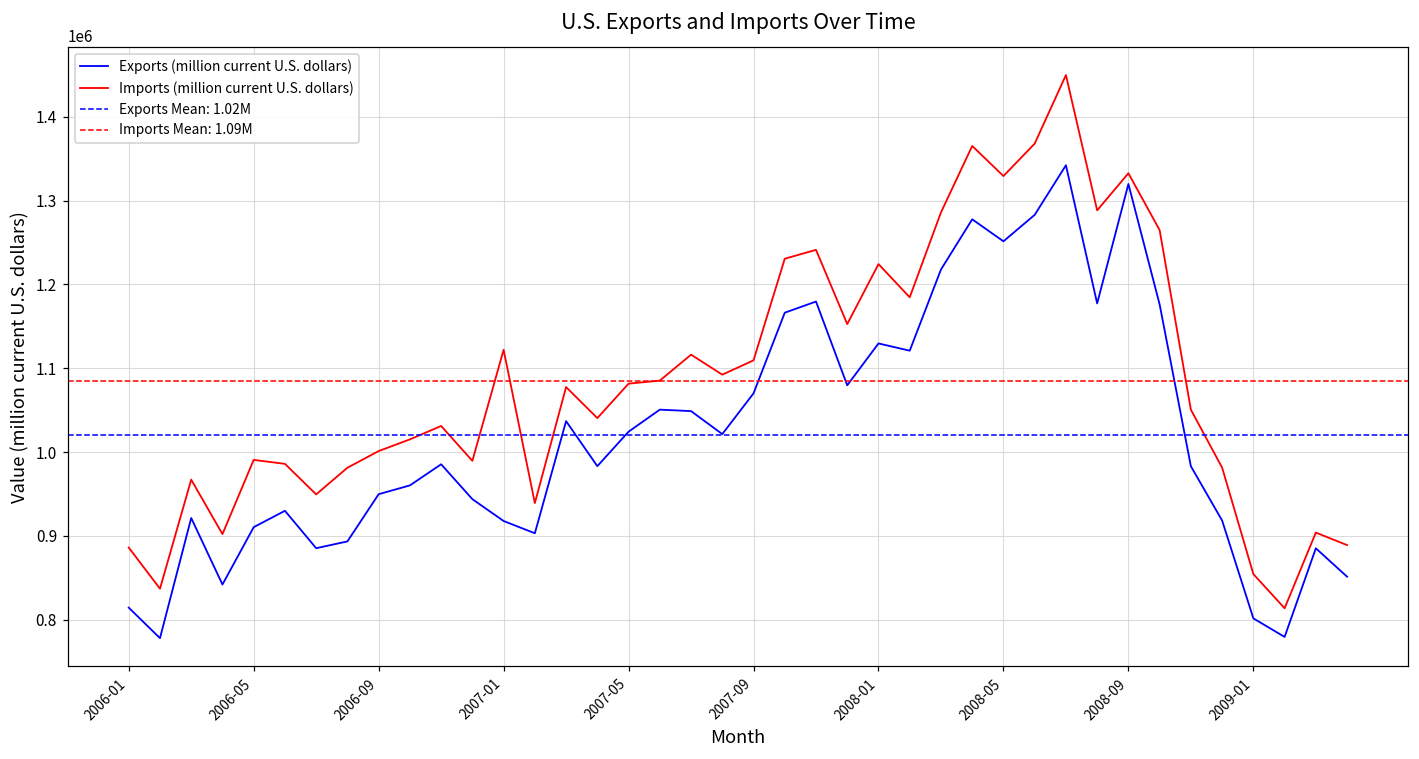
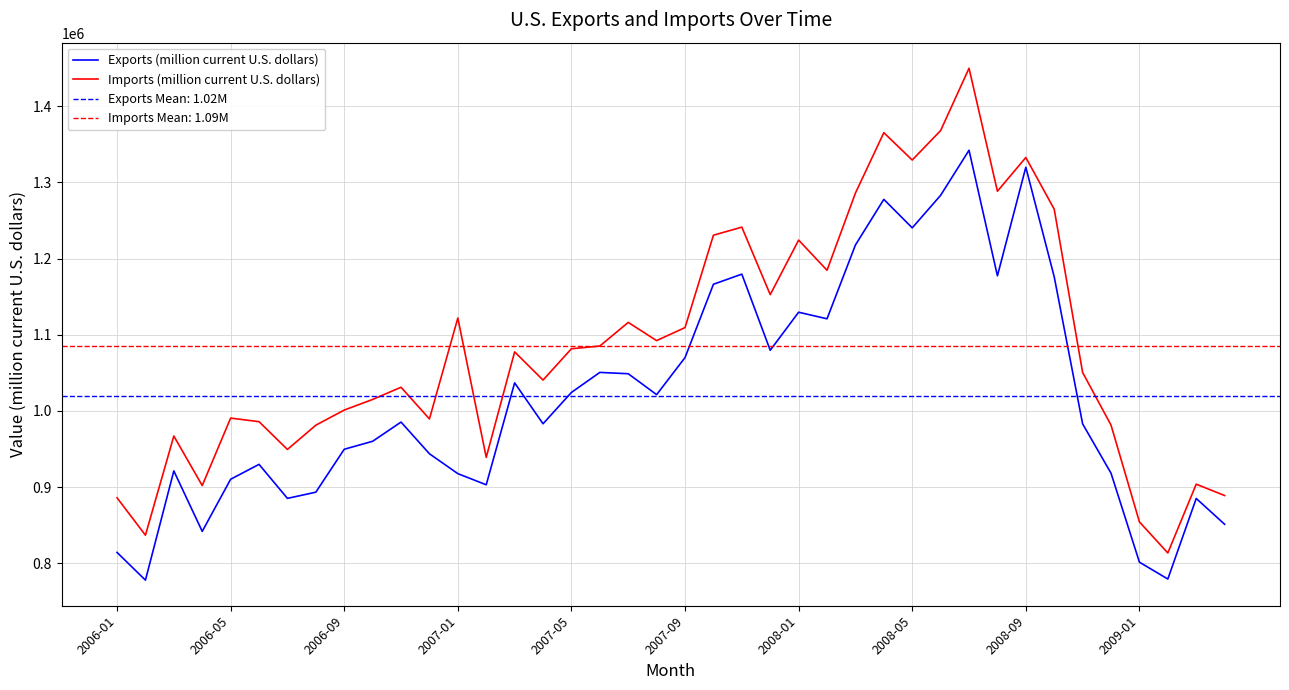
Exports (million current U.S. dollars), 2008-05: 1250000 -> 1240000
